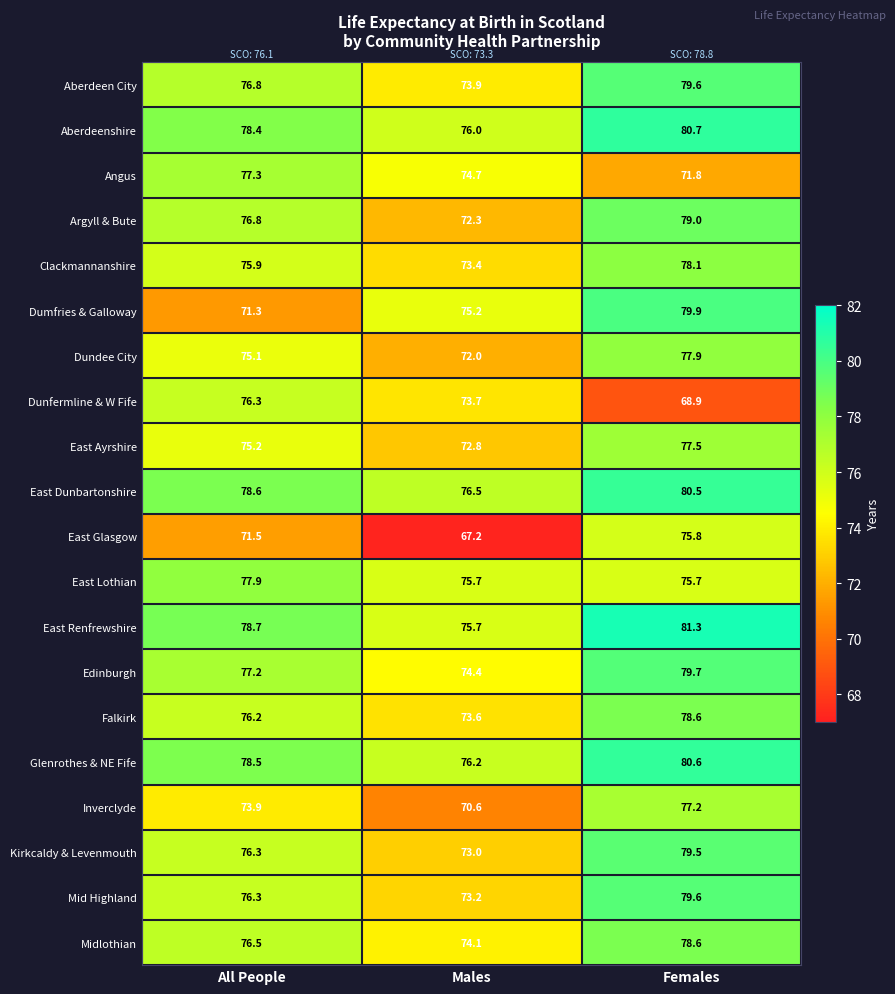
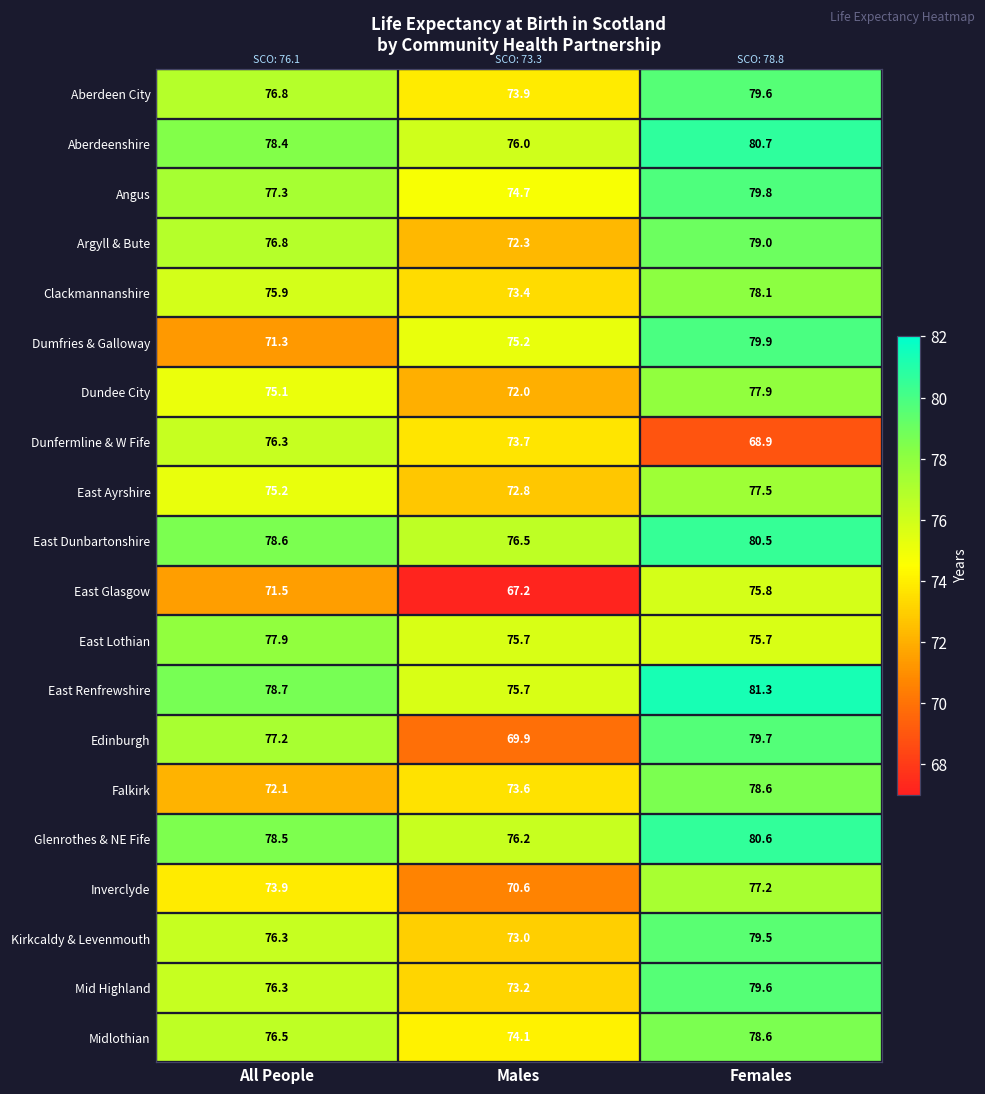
Angus, Females: 71.8 -> 79.8
Edinburgh, Males: 74.4 -> 69.9
Falkirk, All People: 76.2 -> 72.1
